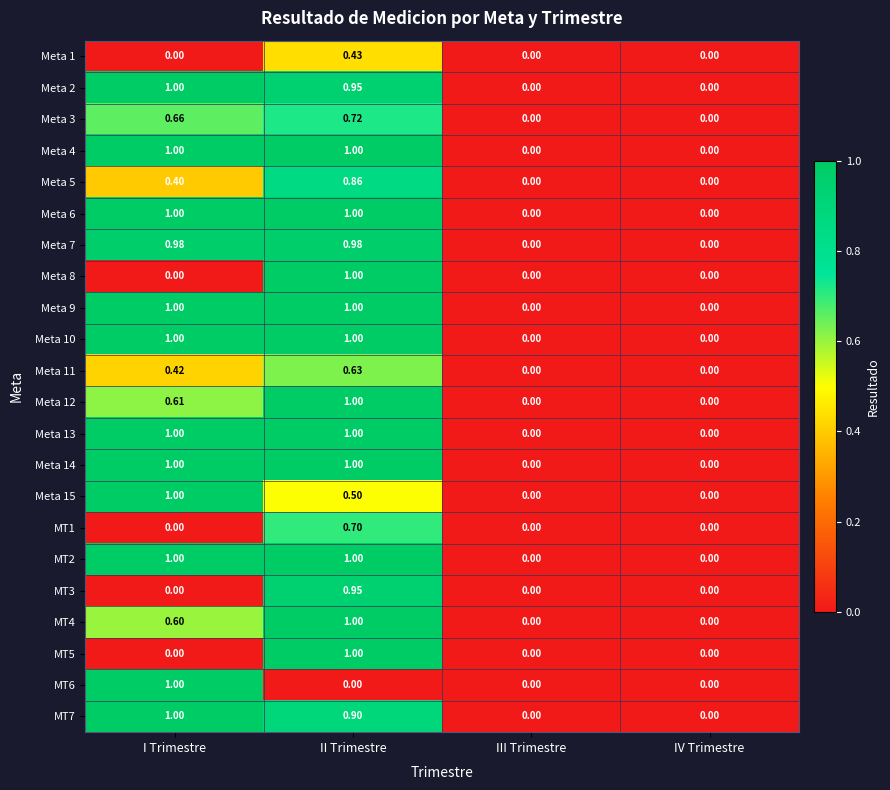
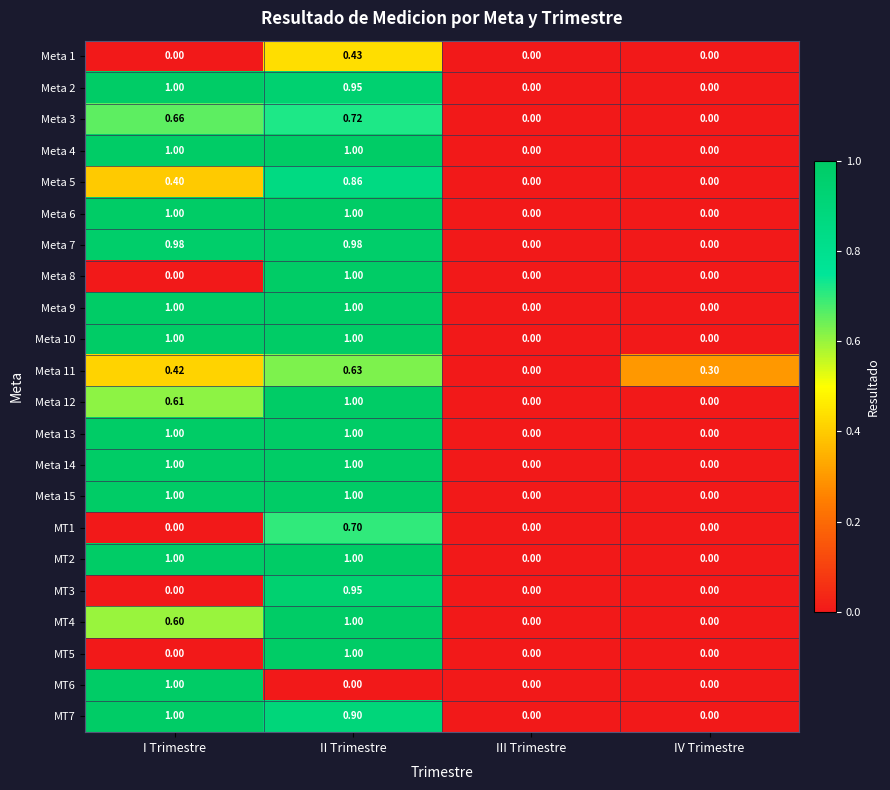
Meta 11, IV Trimestre: 0.00 -> 0.30
Meta 15, II Trimestre: 0.50 -> 1.00
